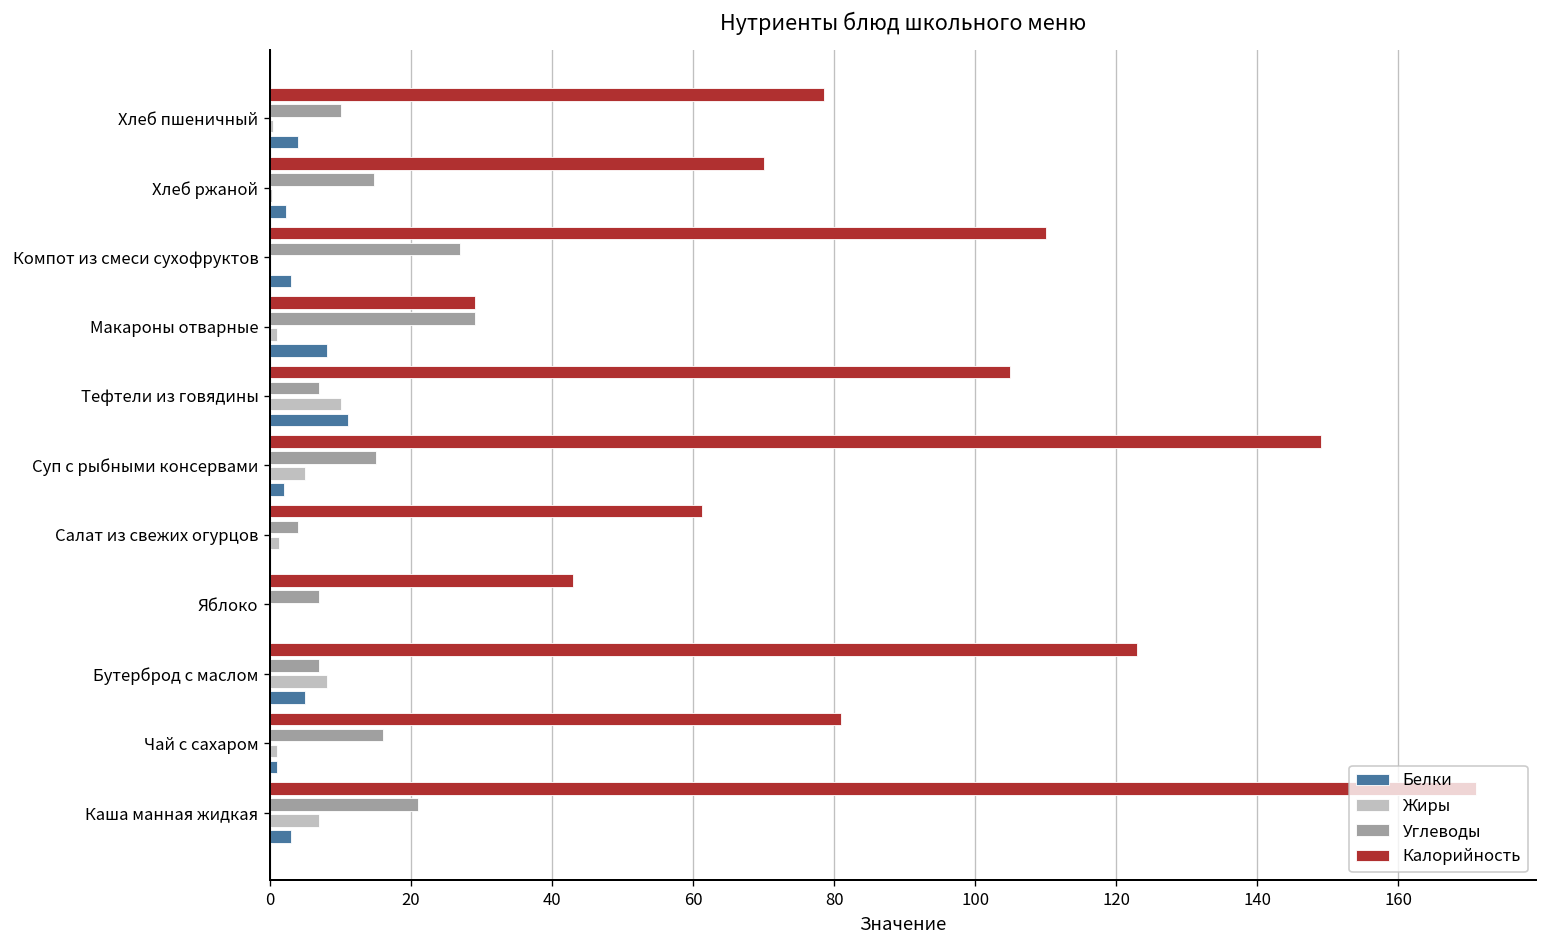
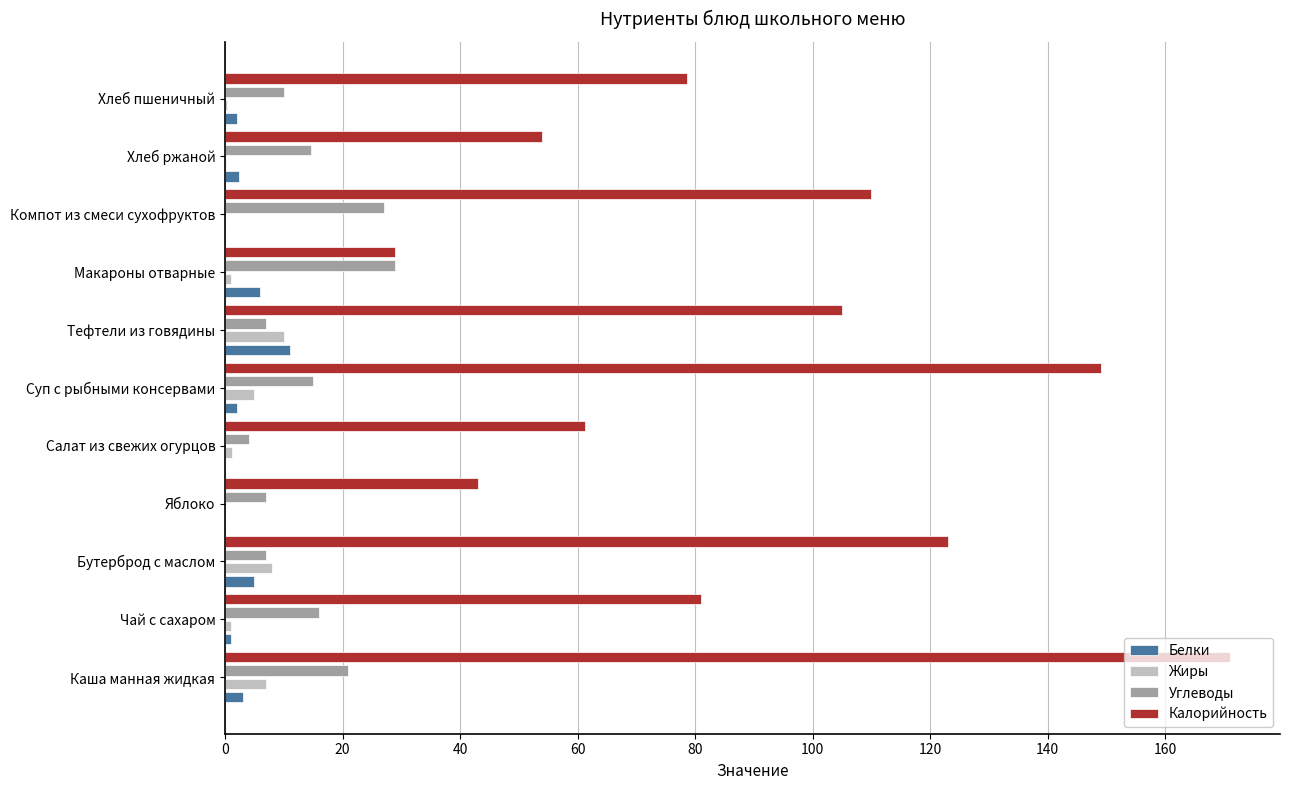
Белки, Хлеб пшеничный: 4 -> 2
Калорийность, Хлеб ржаной: 70 -> 54
Белки, Компот из смеси сухофруктов: 3 -> 0
Белки, Макароны отварные: 8 -> 6
